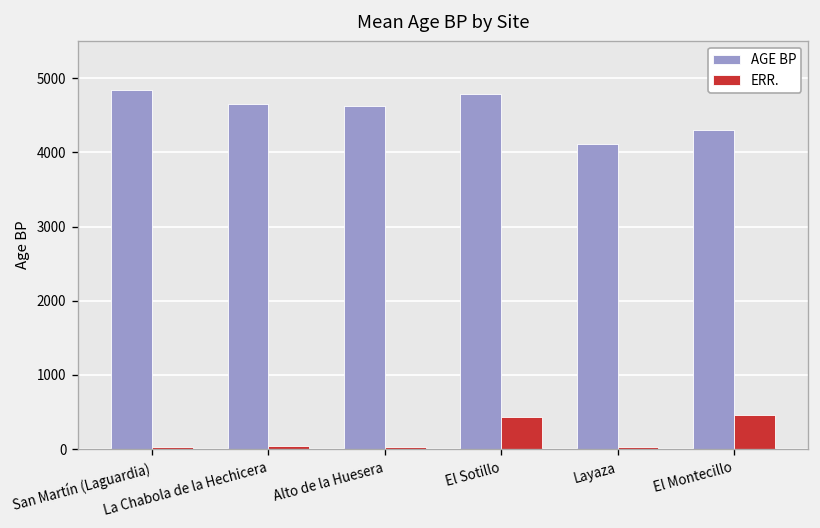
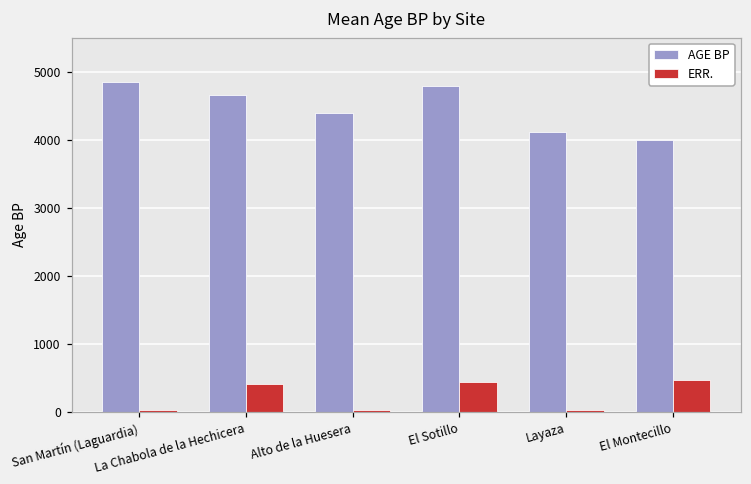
ERR., La Chabola de la Hechicera: 0 -> 400
AGE BP, Alto de la Huesera: 4600 -> 4400
AGE BP, El Montecillo: 4300 -> 4000
